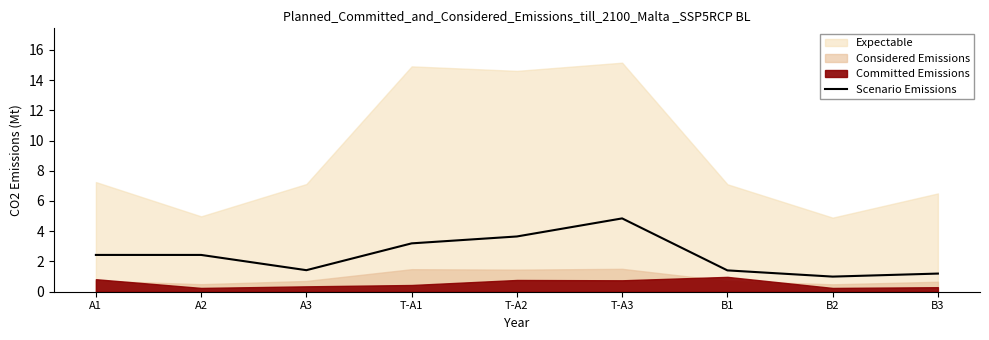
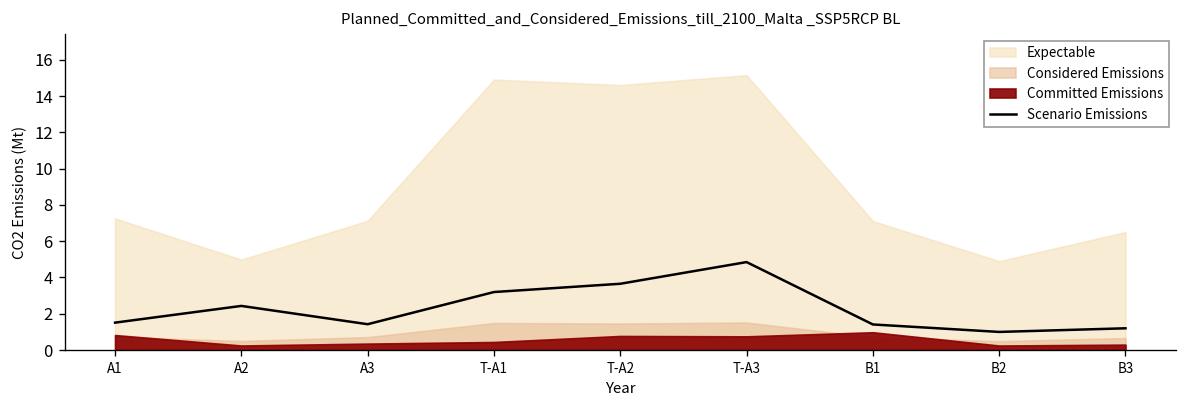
Scenario Emissions, A1: 2.4 -> 1.5
